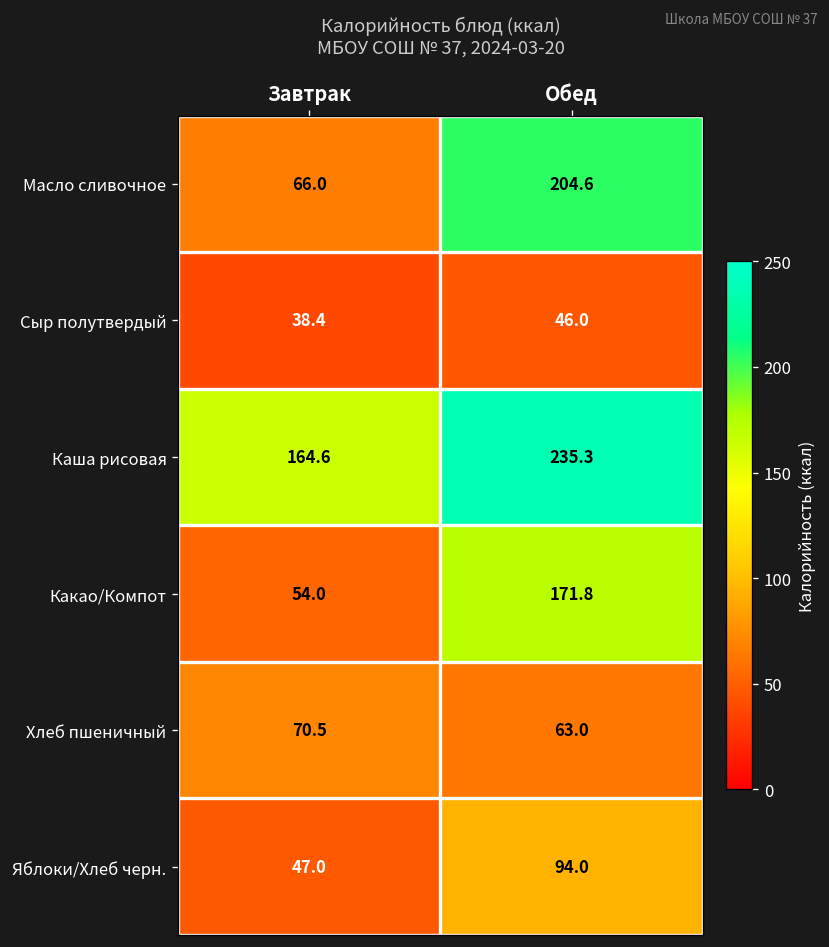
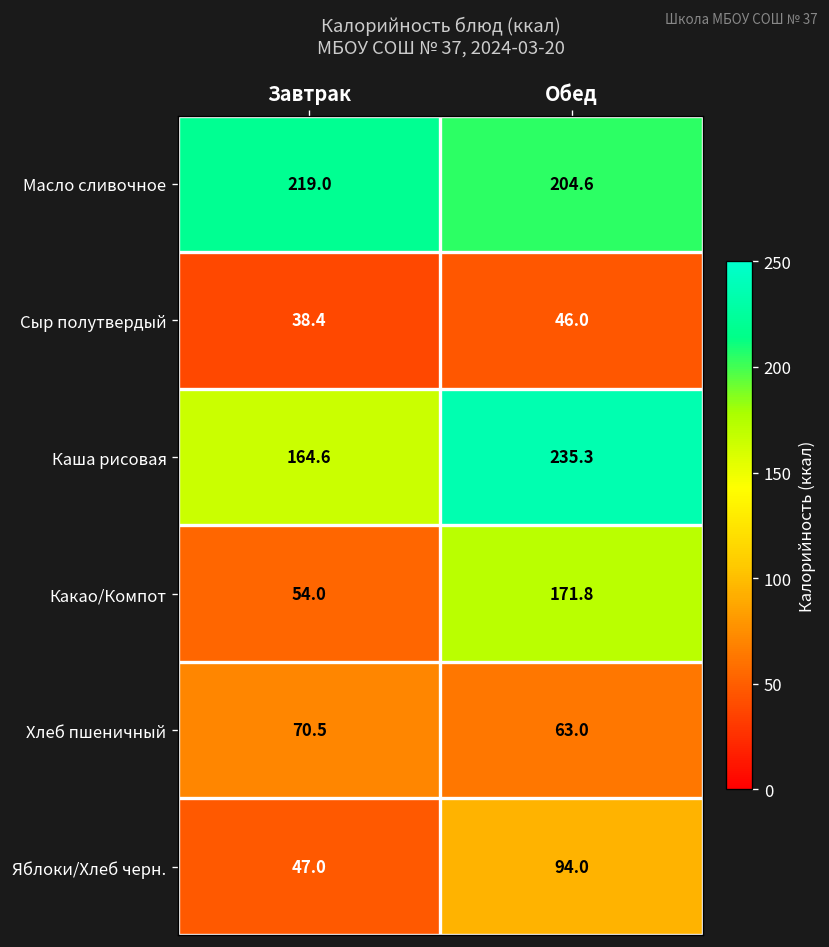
Масло сливочное, Завтрак: 66.0 -> 219.0
